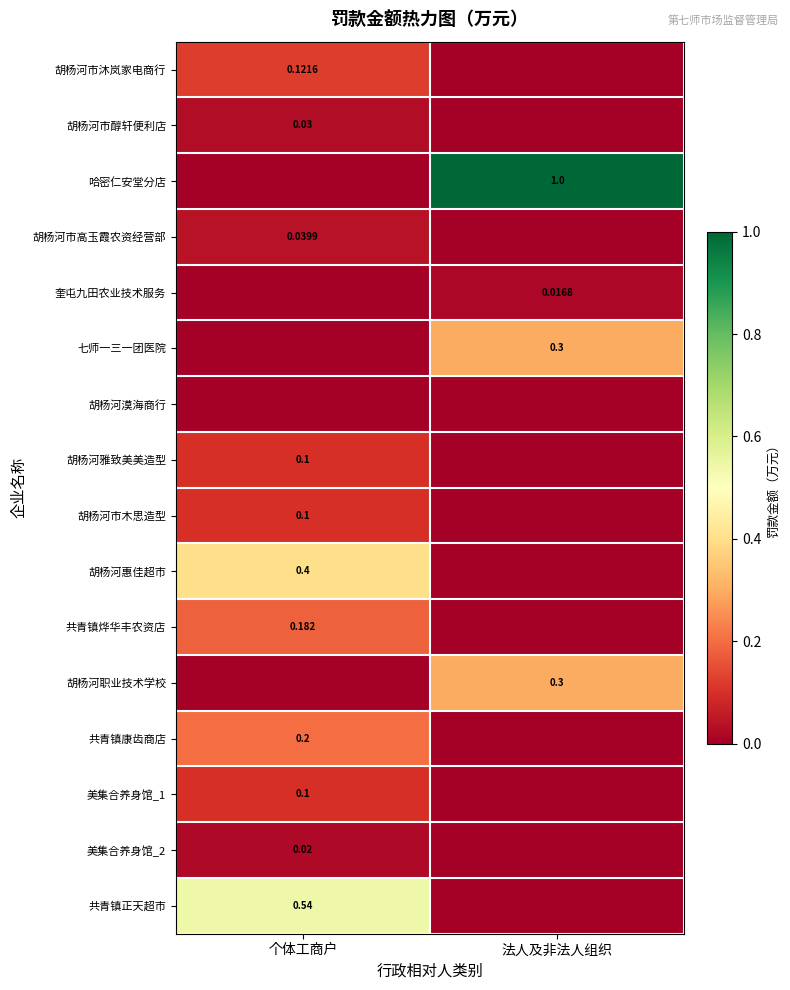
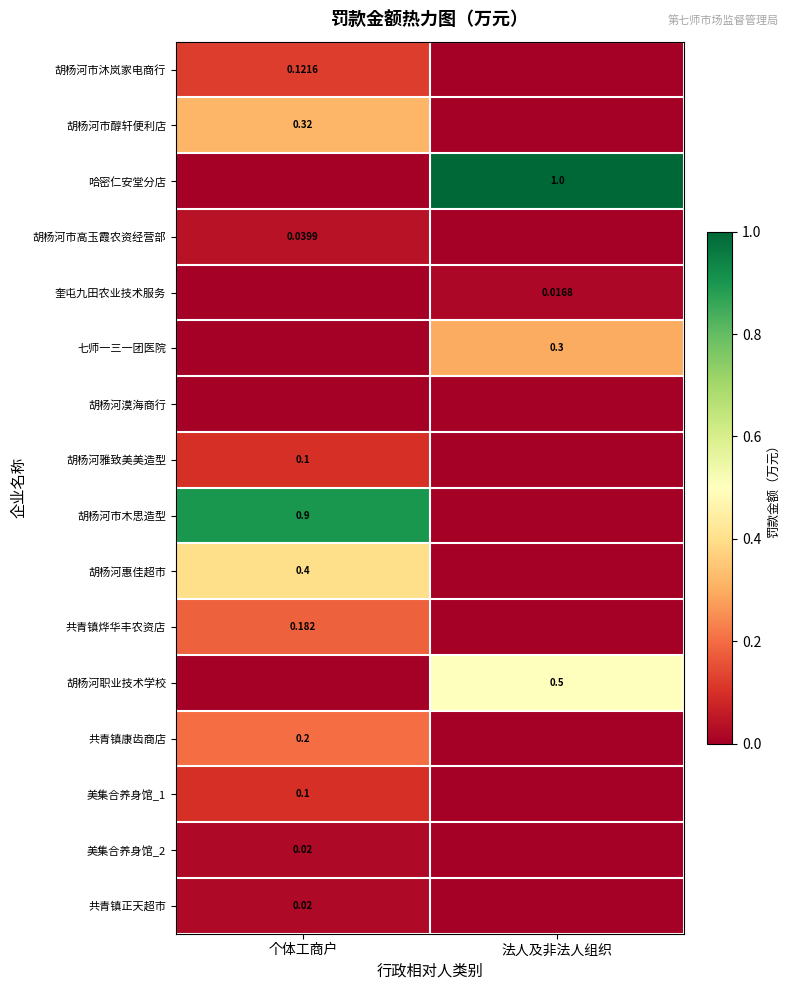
胡杨河市醇轩便利店, 个体工商户: 0.03 -> 0.32
胡杨河市木思造型, 个体工商户: 0.1 -> 0.9
胡杨河职业技术学校, 法人及非法人组织: 0.3 -> 0.5
共青镇正天超市, 个体工商户: 0.54 -> 0.02
